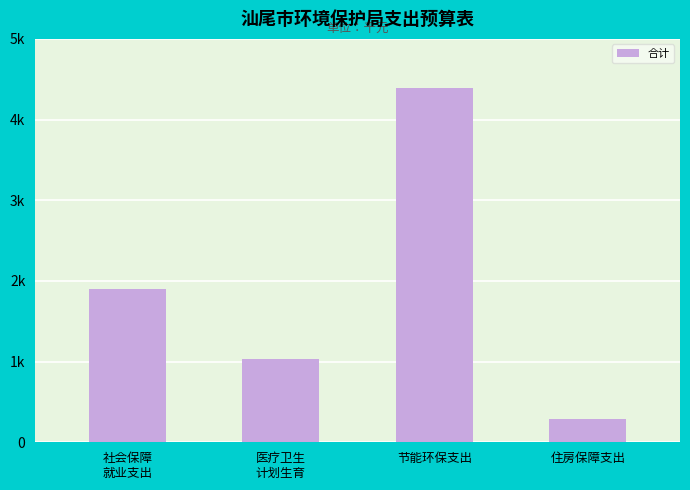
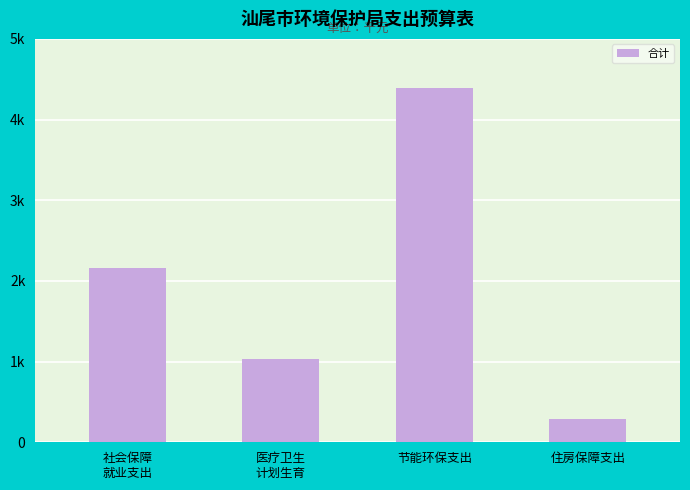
社会保障 就业支出: 1900 -> 2200
